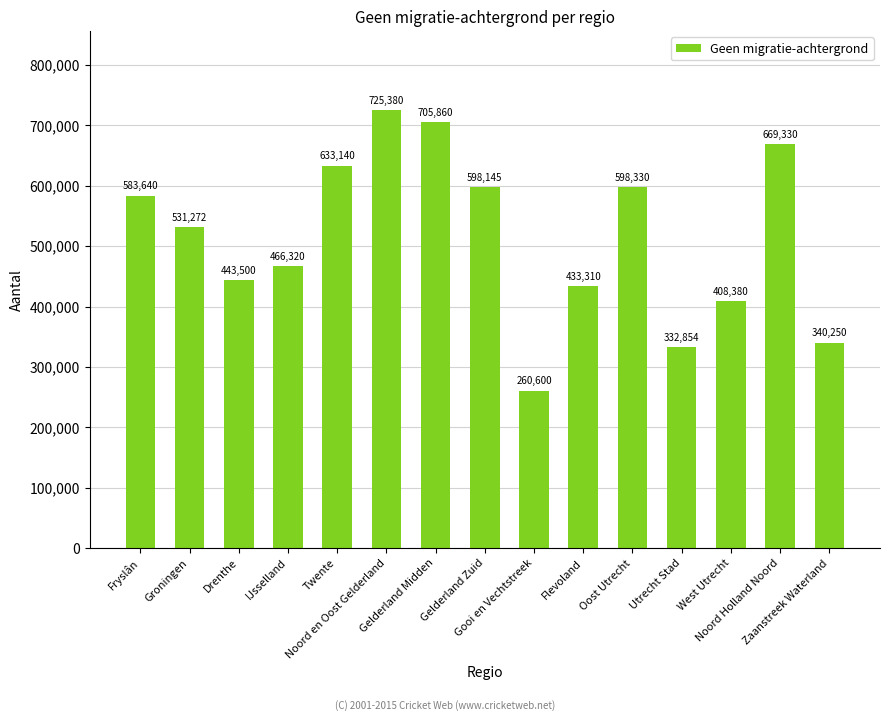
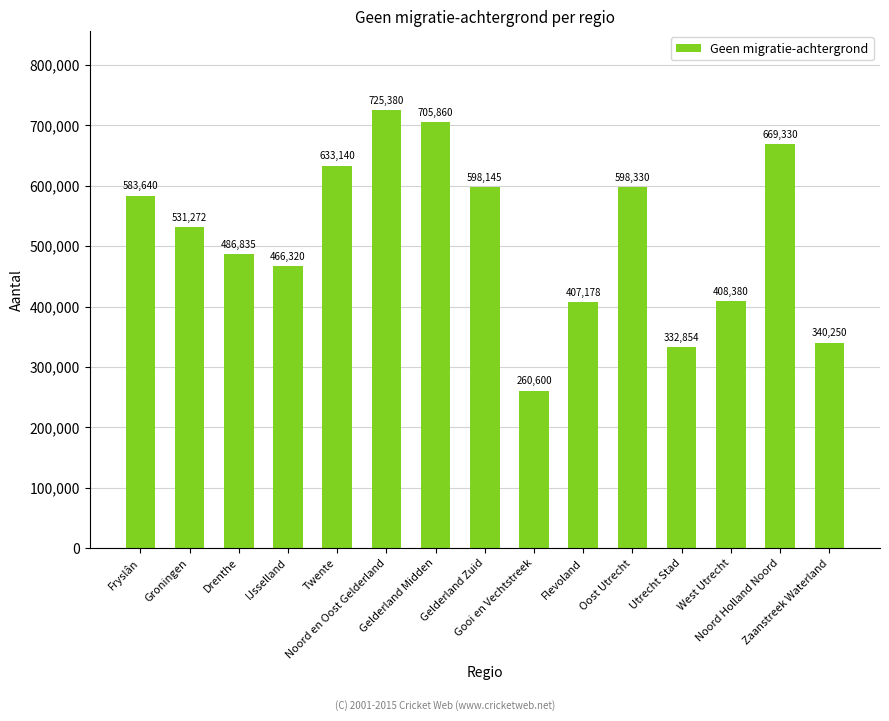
Drenthe: 443,500 -> 486,835
Flevoland: 433,310 -> 407,178
